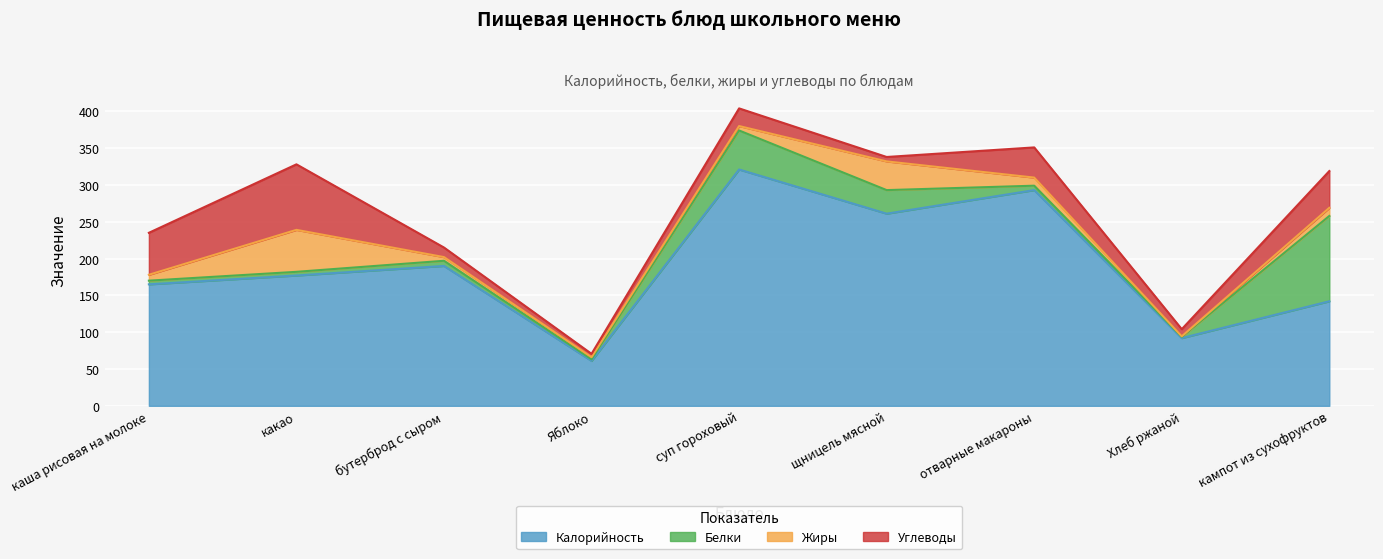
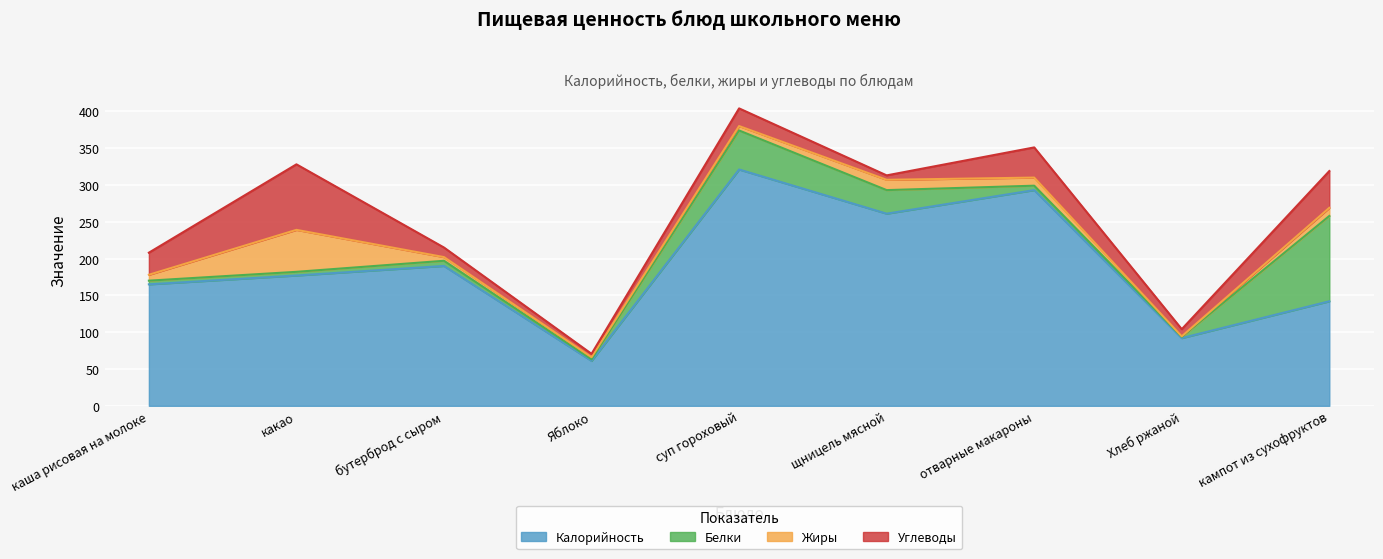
Углеводы, каша рисовая на молоке: 60 -> 30
Жиры, щницель мясной: 40 -> 10
